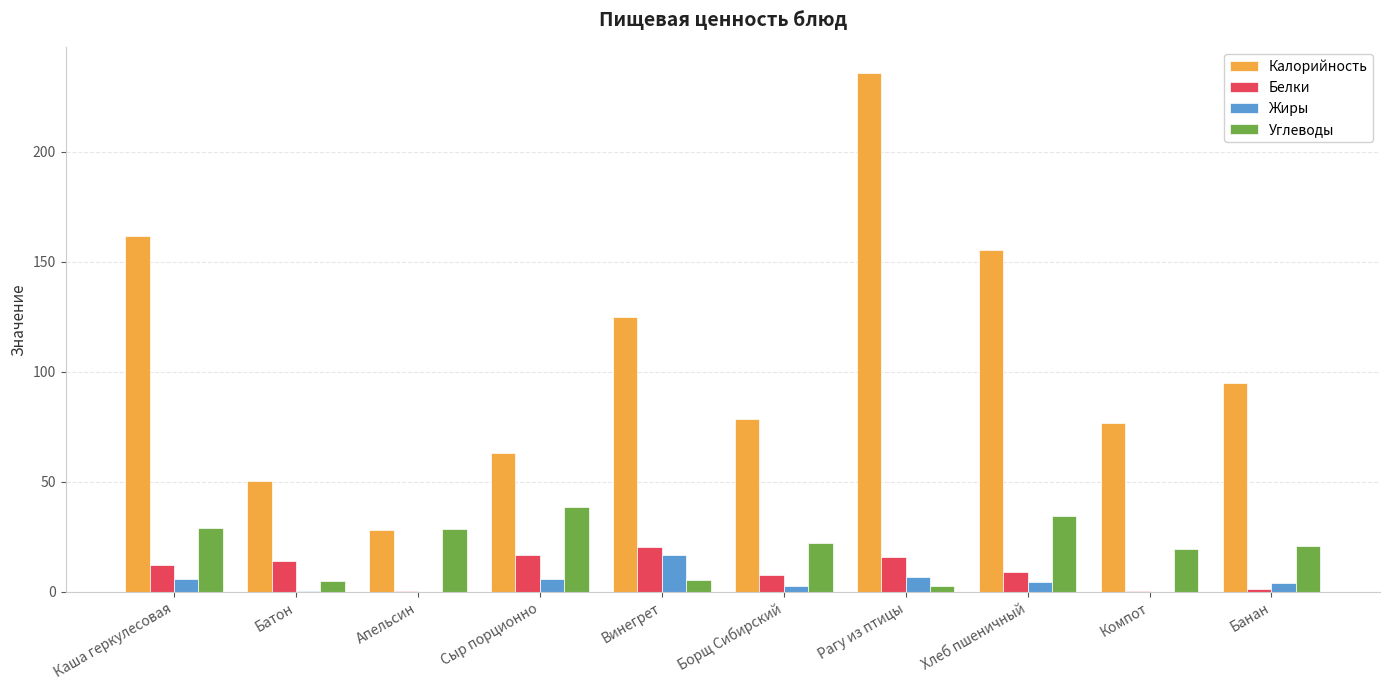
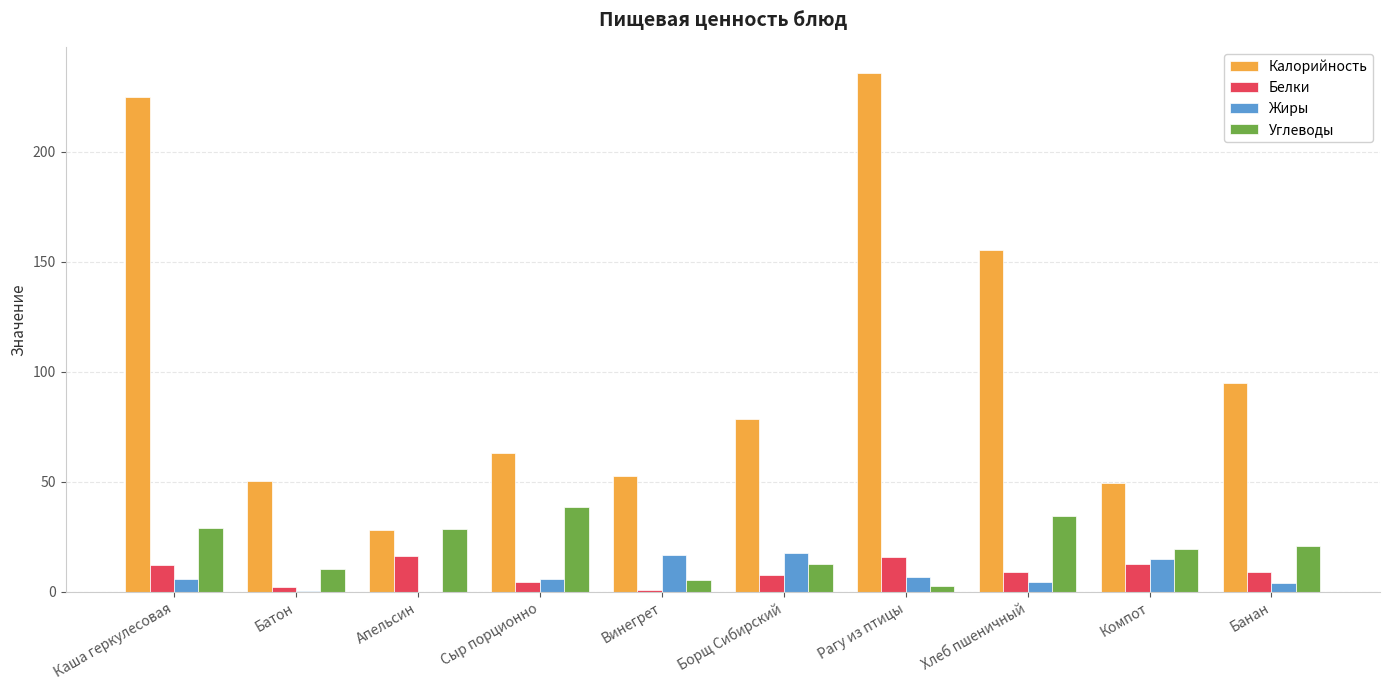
Калорийность, Каша геркулесовая: 162 -> 225
Белки, Батон: 14 -> 2
Углеводы, Батон: 5 -> 10
Белки, Апельсин: 1 -> 16
Белки, Сыр порционно: 17 -> 5
Калорийность, Винегрет: 125 -> 53
Белки, Винегрет: 20 -> 1
Жиры, Борщ Сибирский: 3 -> 18
Углеводы, Борщ Сибирский: 22 -> 13
Калорийность, Компот: 77 -> 49
Белки, Компот: 0 -> 13
Жиры, Компот: 0 -> 15
Белки, Банан: 2 -> 9
